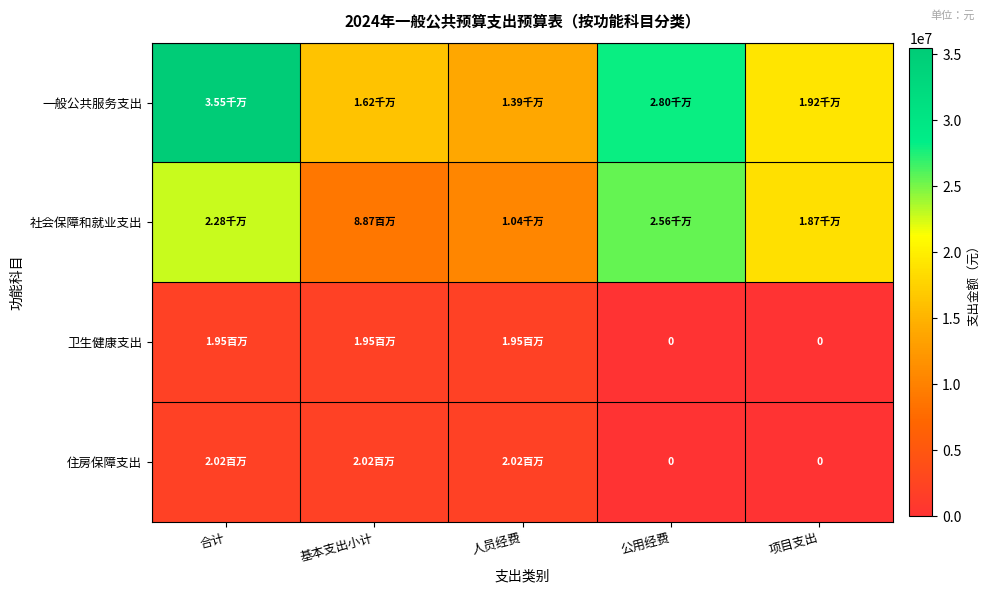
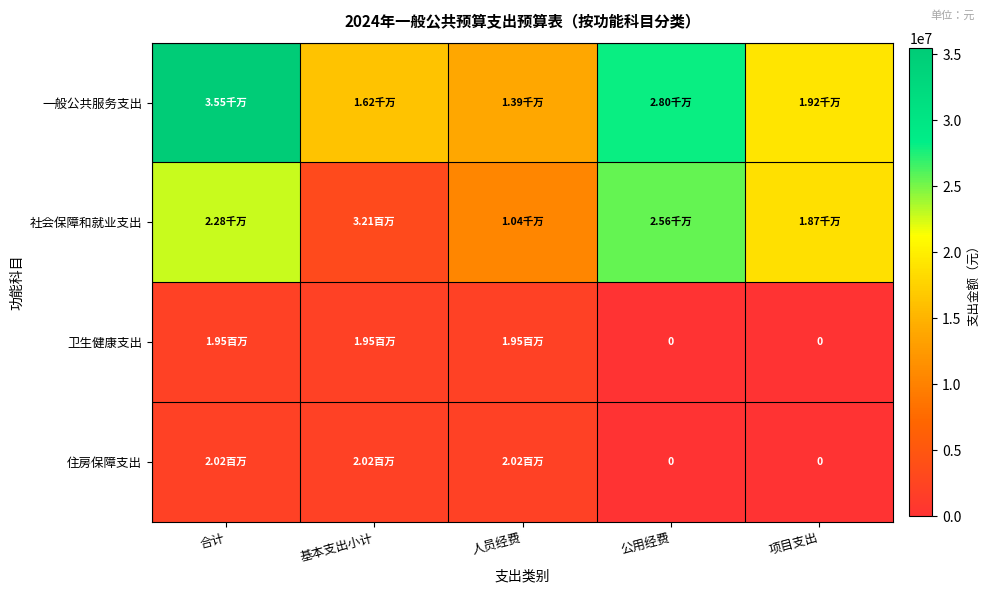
社会保障和就业支出, 基本支出小计: 8.87 -> 3.21
